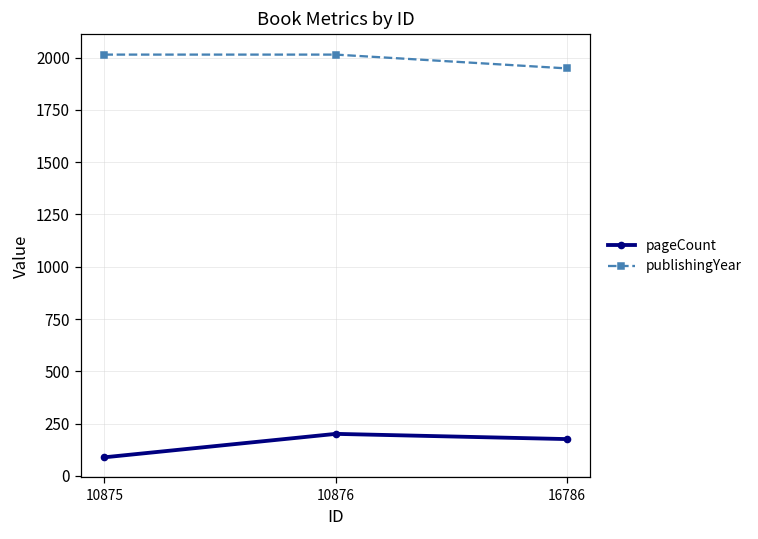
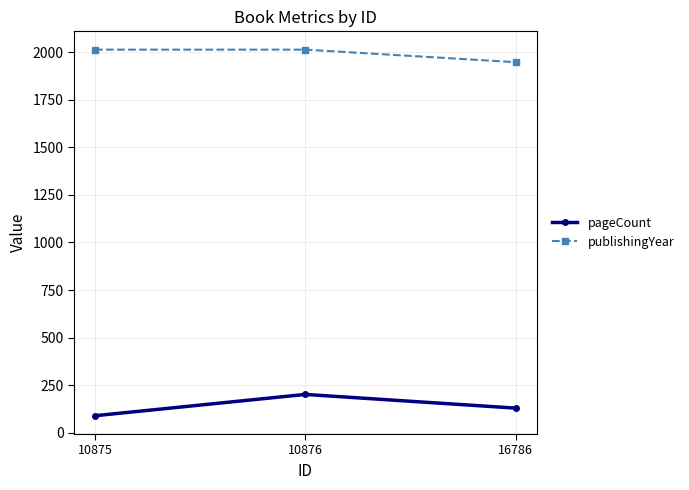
pageCount, 16786: 180 -> 130
